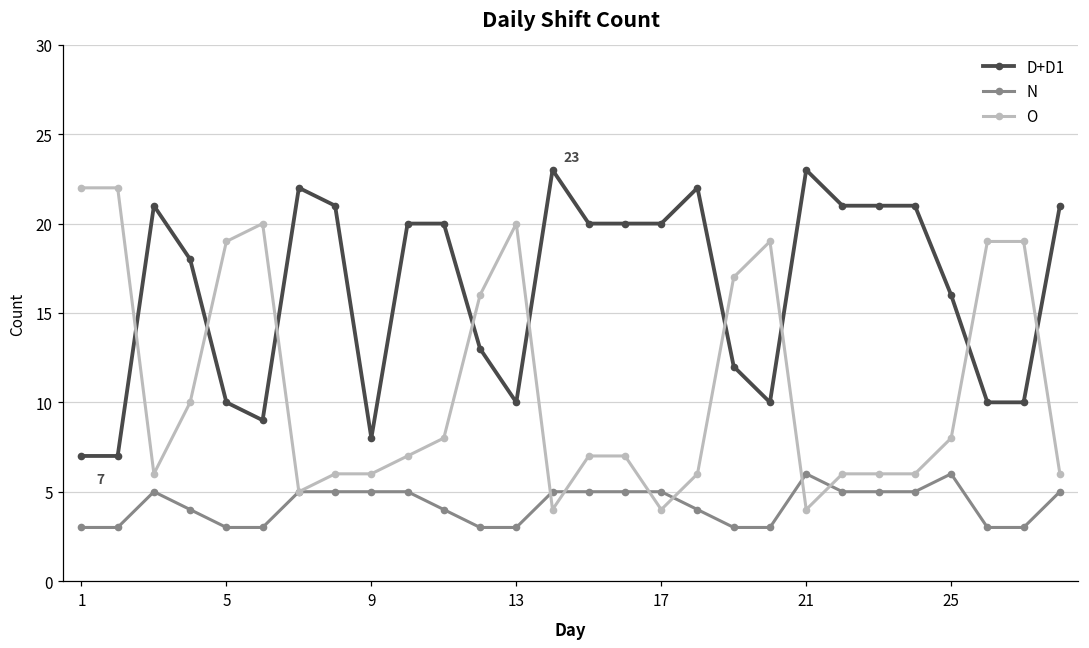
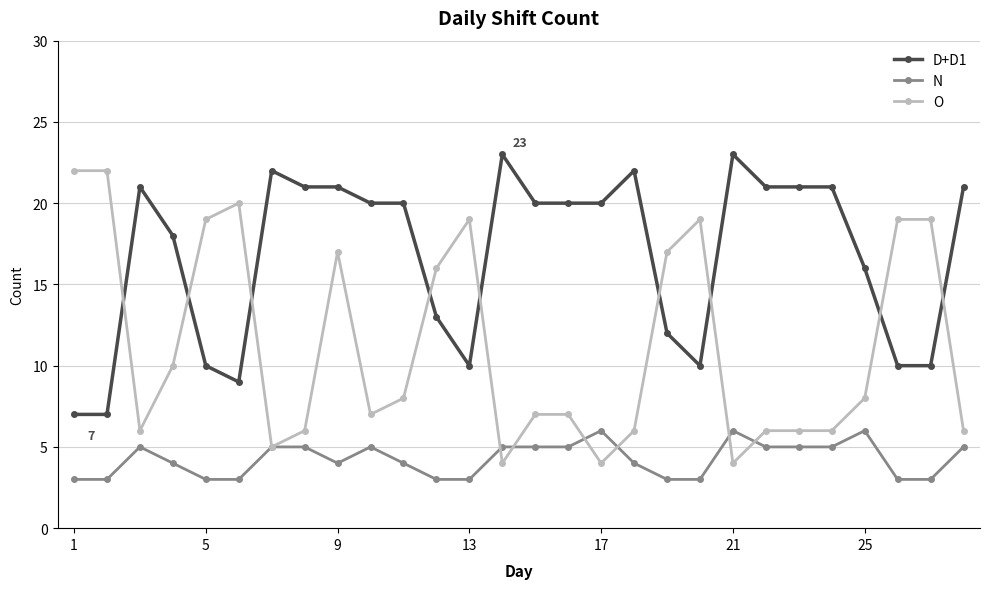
D+D1, 9: 8 -> 21
N, 9: 5 -> 4
O, 9: 6 -> 17
O, 13: 20 -> 19
N, 17: 5 -> 6
